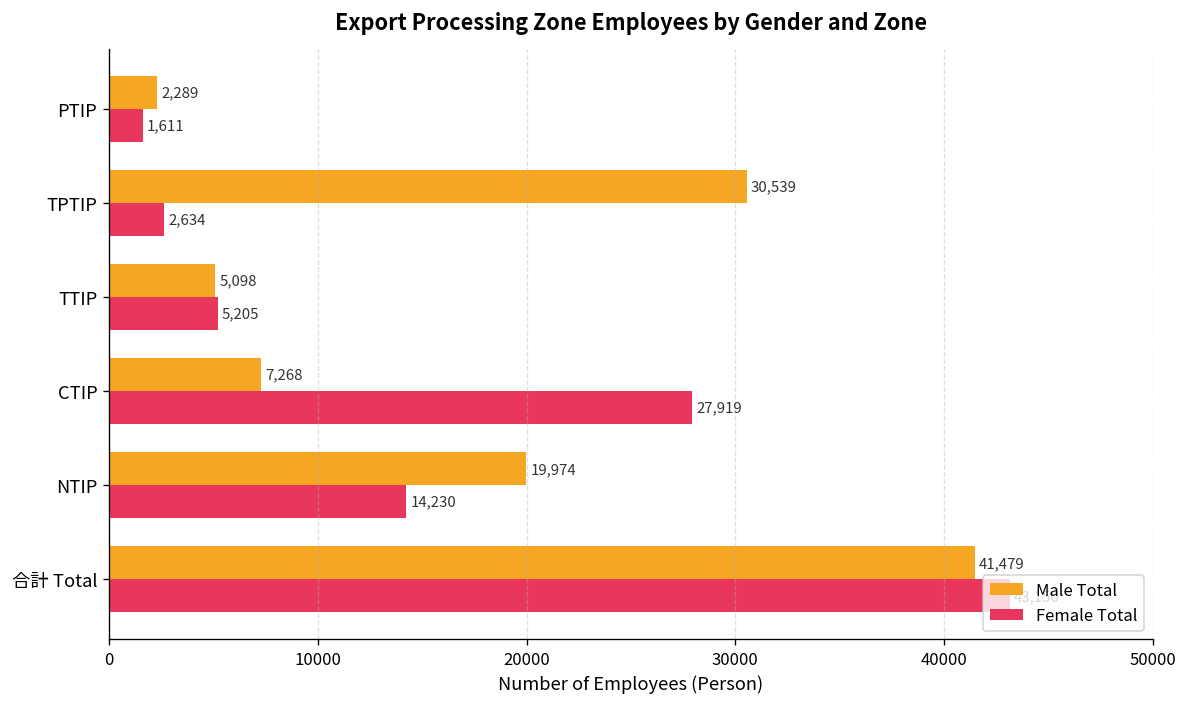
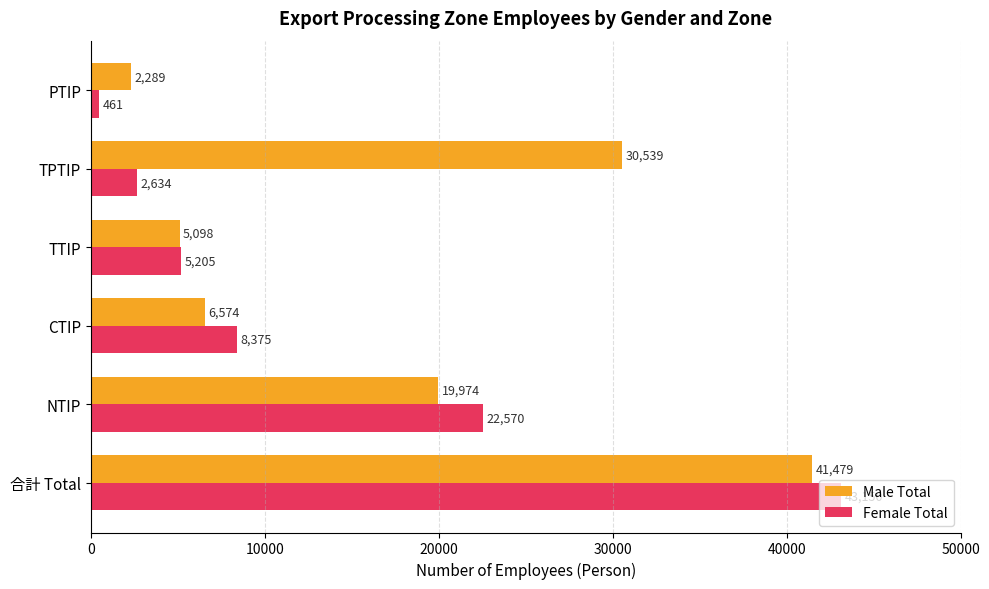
Female Total, PTIP: 1,611 -> 461
Male Total, CTIP: 7,268 -> 6,574
Female Total, CTIP: 27,919 -> 8,375
Female Total, NTIP: 14,230 -> 22,570
